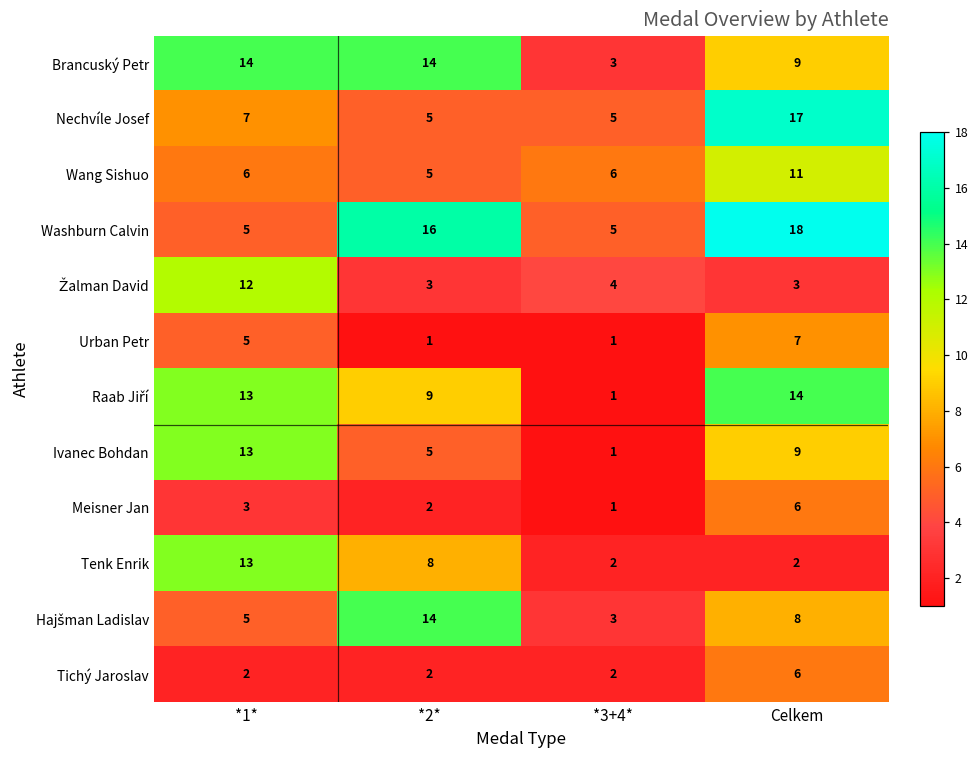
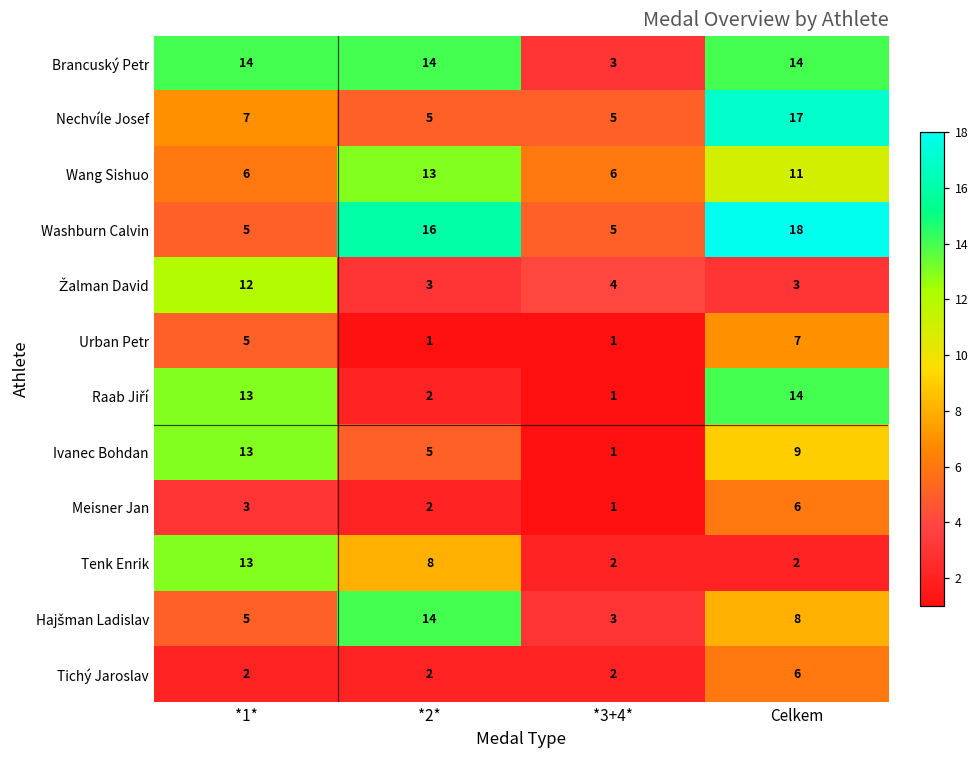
Brancuský Petr, Celkem: 9 -> 14
Wang Sishuo, *2*: 5 -> 13
Raab Jiří, *2*: 9 -> 2
